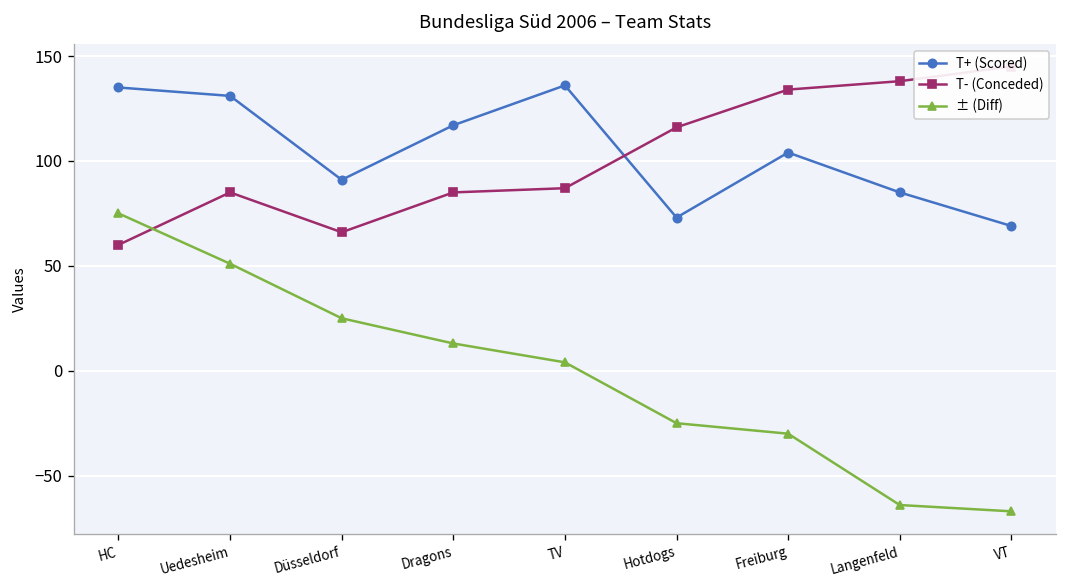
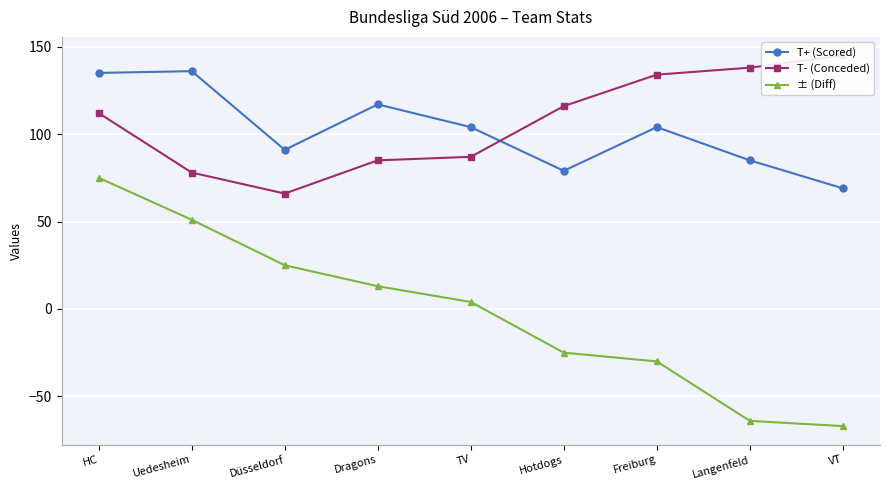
T- (Conceded), HC: 60 -> 112
T+ (Scored), Uedesheim: 131 -> 136
T- (Conceded), Uedesheim: 85 -> 78
T+ (Scored), TV: 136 -> 104
T+ (Scored), Hotdogs: 73 -> 79
